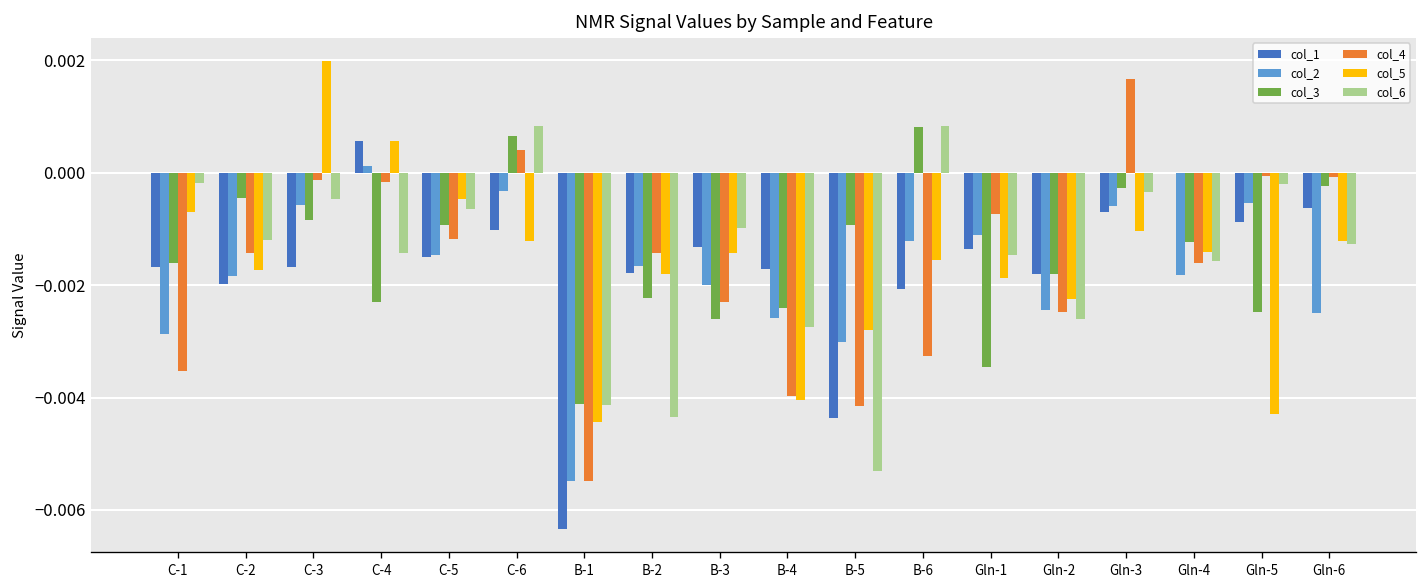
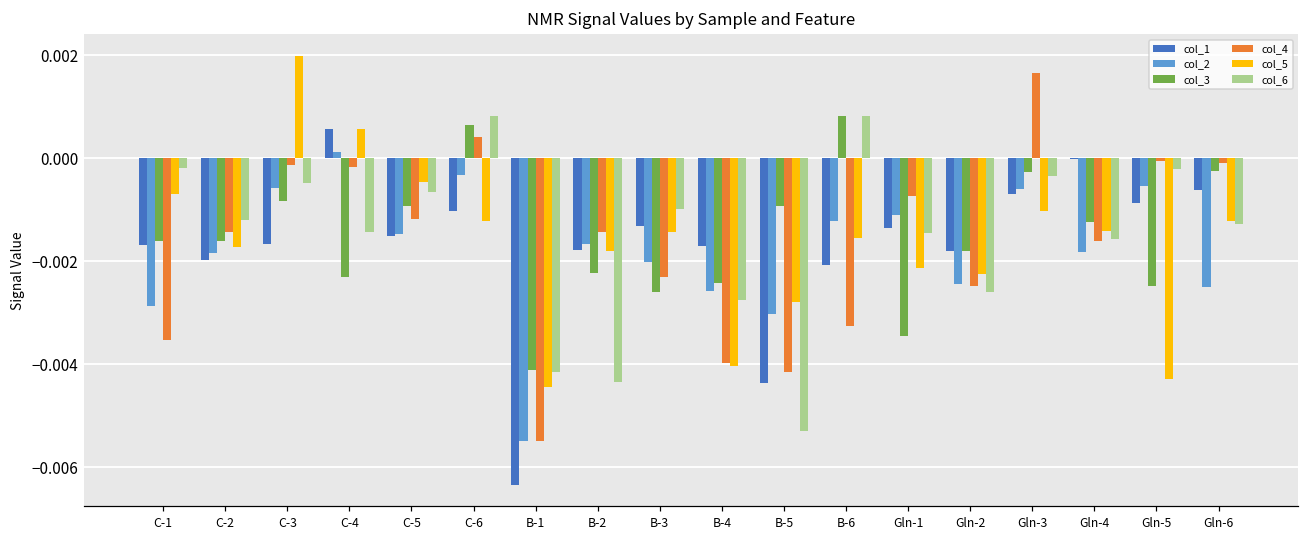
col_3, C-2: -0.0004 -> -0.0016
col_5, Gln-1: -0.0019 -> -0.0021
